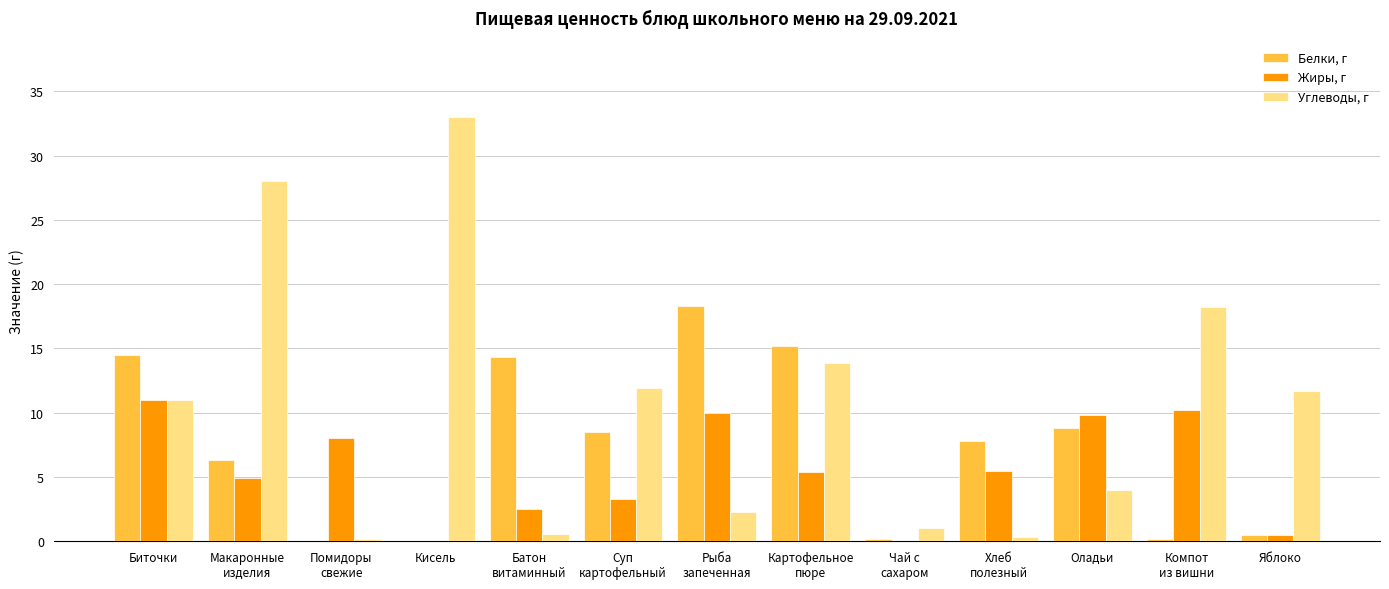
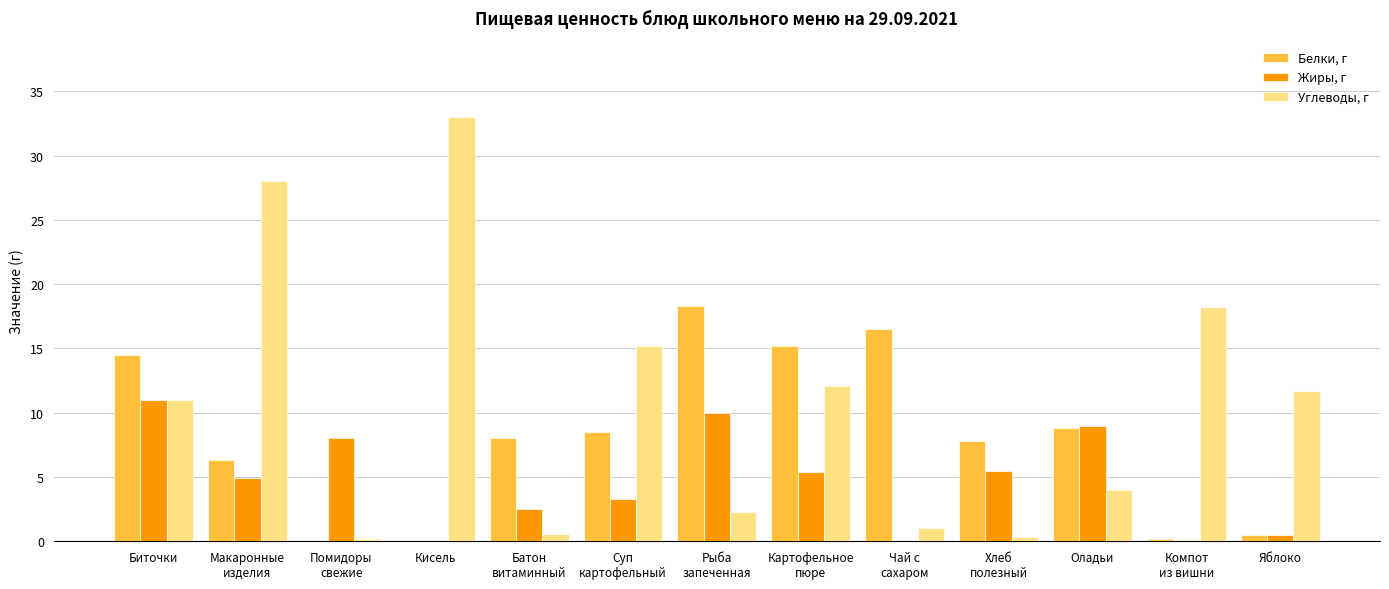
Белки, г, Батон витаминный: 14.3 -> 8.0
Углеводы, г, Суп картофельный: 11.9 -> 15.2
Углеводы, г, Картофельное пюре: 13.9 -> 12.1
Белки, г, Чай с сахаром: 0.2 -> 16.5
Жиры, г, Оладьи: 9.8 -> 9.0
Жиры, г, Компот из вишни: 10.2 -> 0.1
